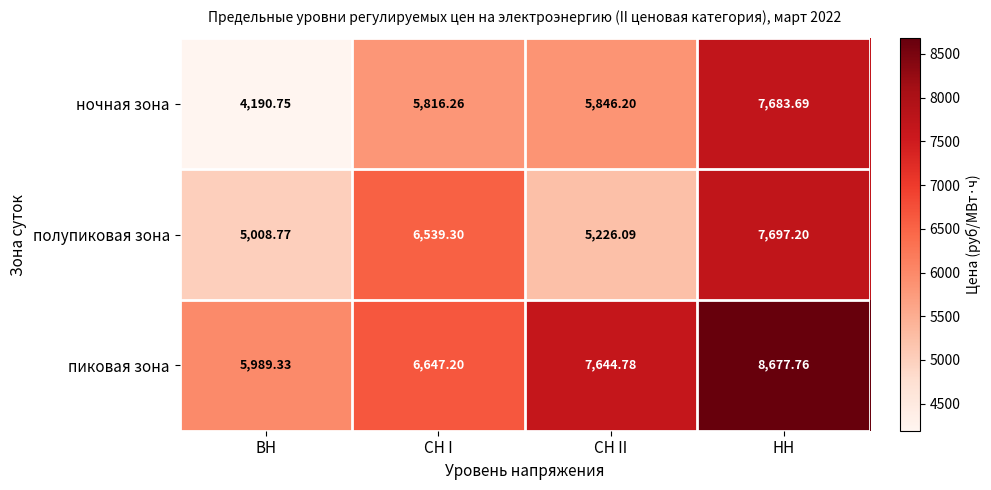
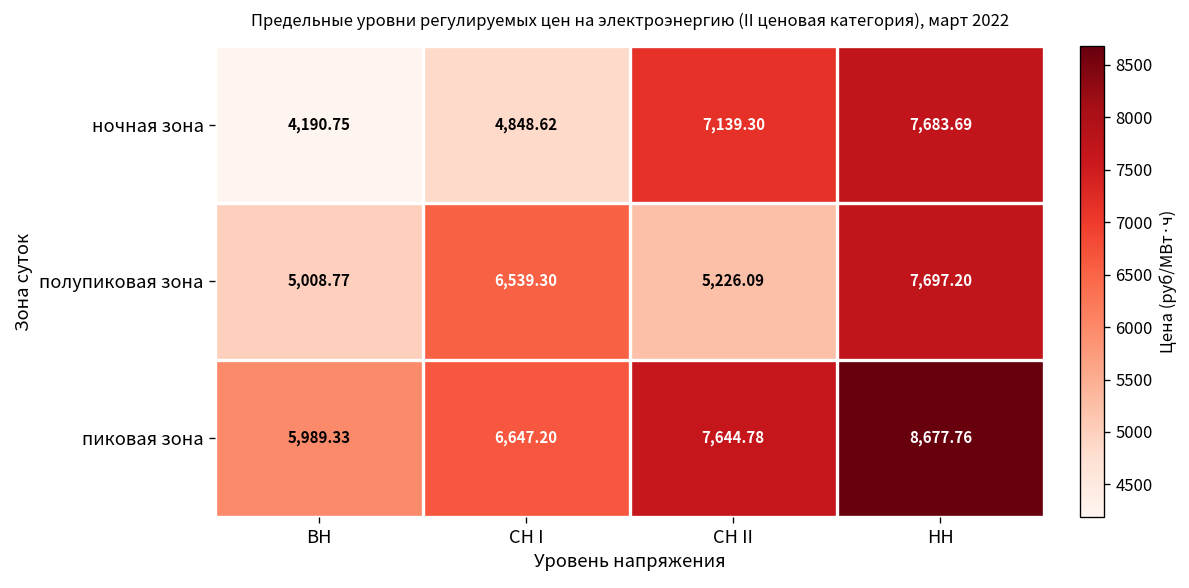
ночная зона, СН I: 5,816.26 -> 4,848.62
ночная зона, СН II: 5,846.20 -> 7,139.30
